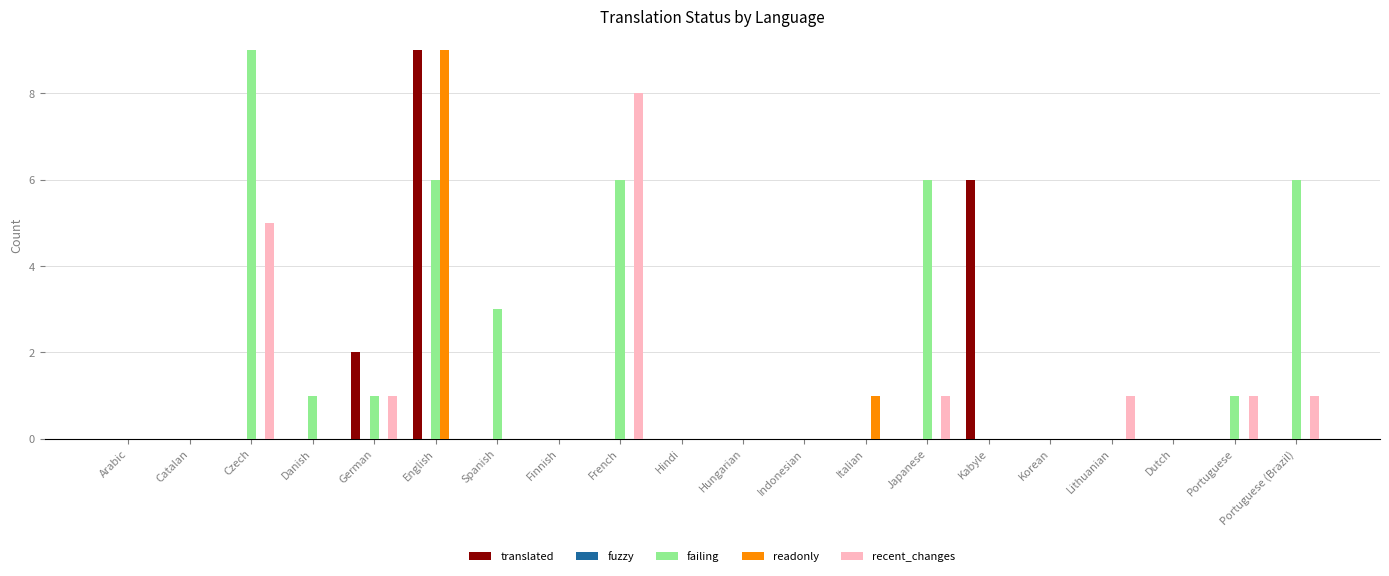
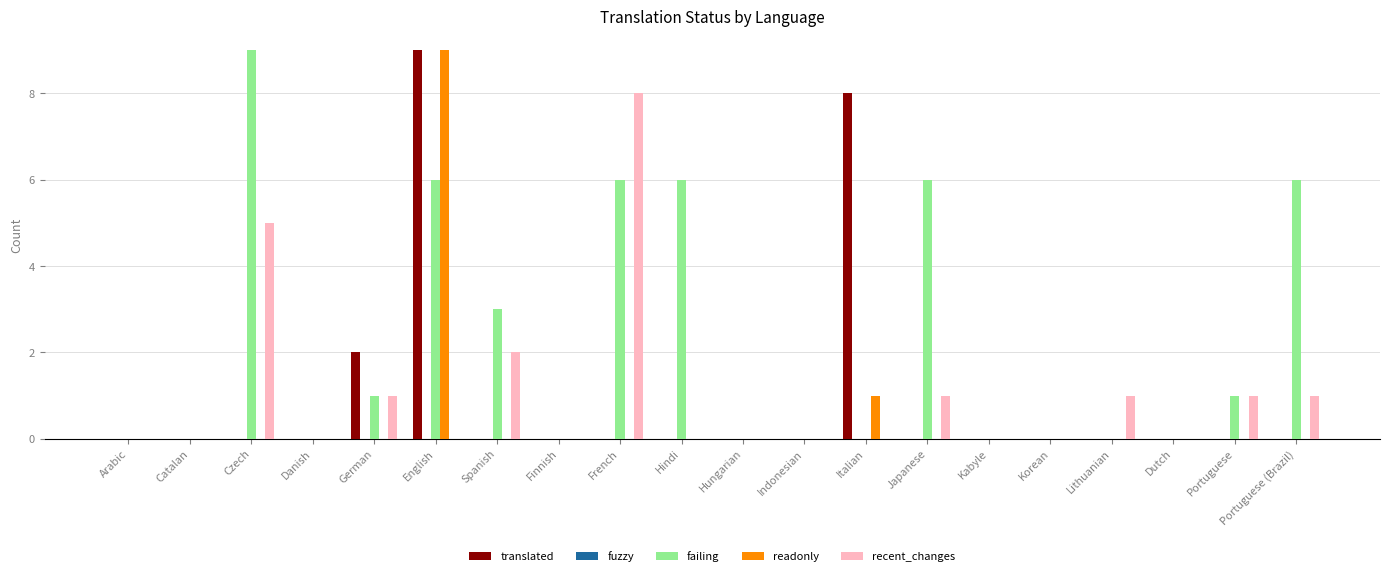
failing, Danish: 1 -> 0
recent_changes, Spanish: 0 -> 2
failing, Hindi: 0 -> 6
translated, Italian: 0 -> 8
translated, Kabyle: 6 -> 0
